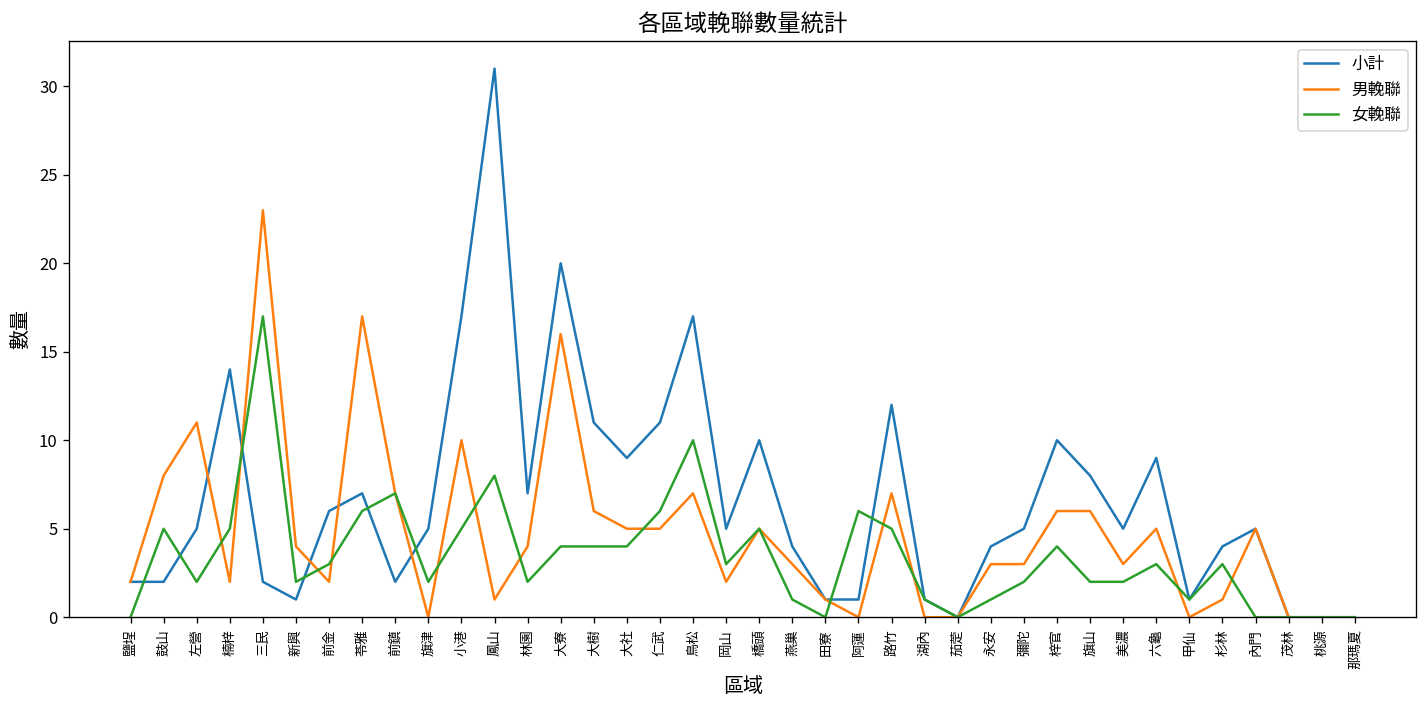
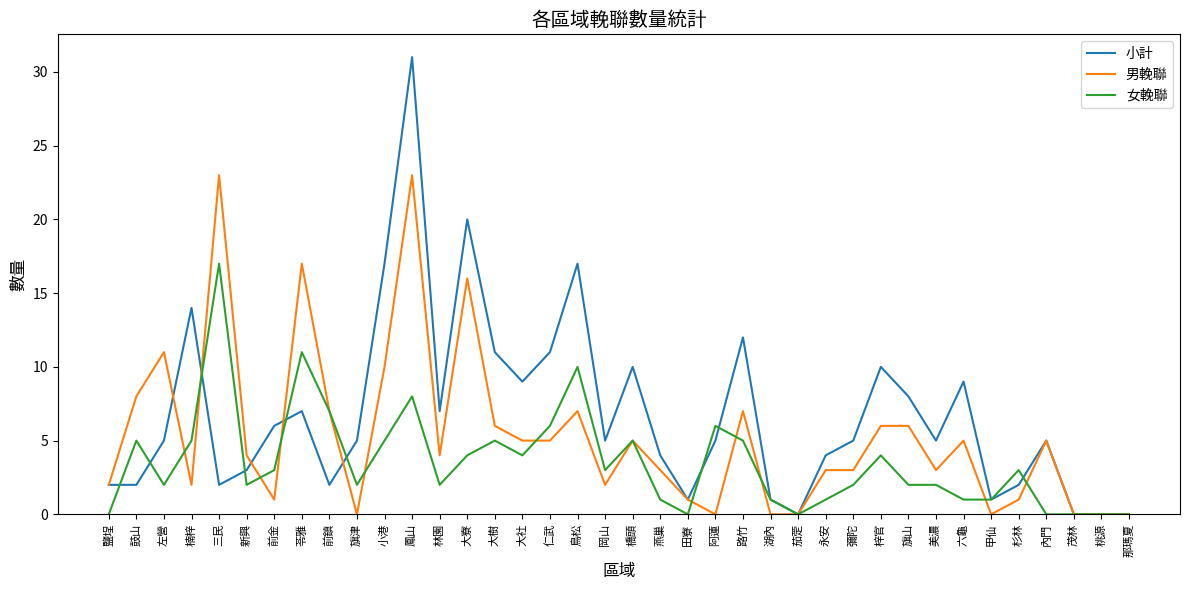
小計, 新興: 1 -> 3
男輓聯, 前金: 2 -> 1
女輓聯, 苓雅: 6 -> 11
男輓聯, 鳳山: 1 -> 23
女輓聯, 大樹: 4 -> 5
小計, 阿蓮: 1 -> 5
女輓聯, 六龜: 3 -> 1
小計, 杉林: 4 -> 2
